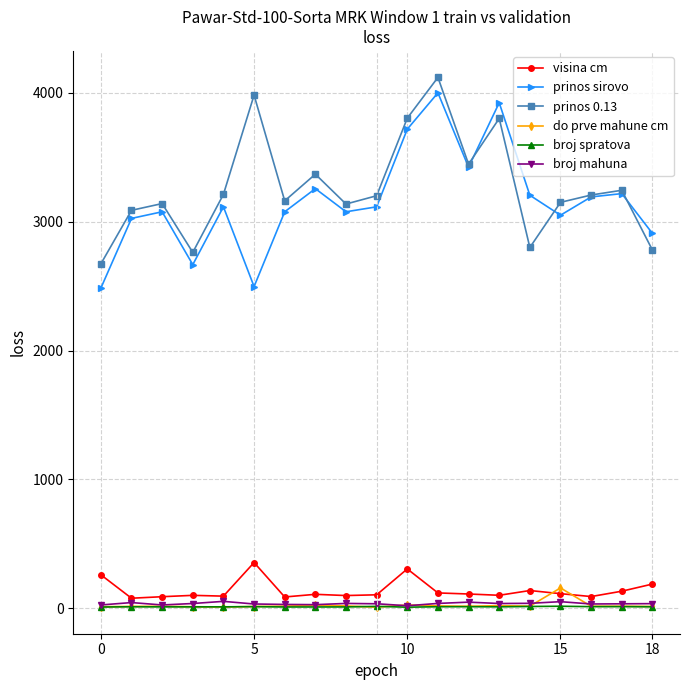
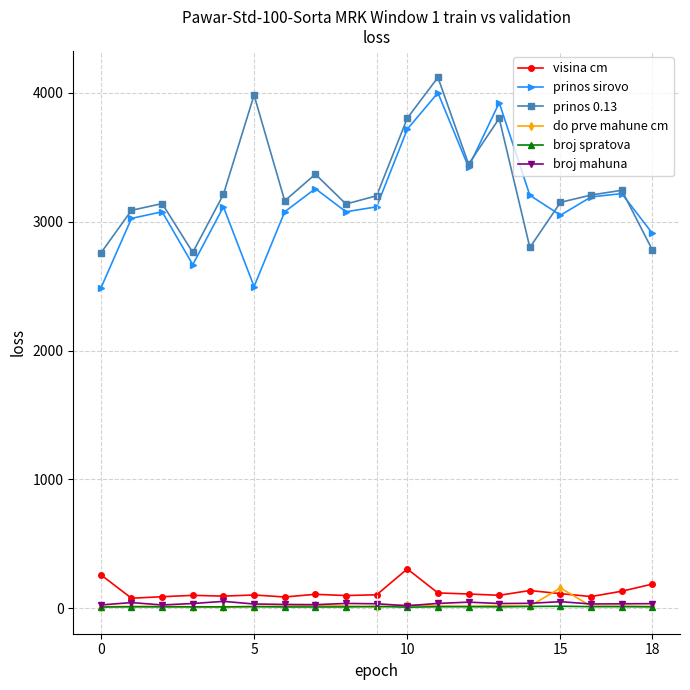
prinos 0.13, 0: 2670 -> 2760
visina cm, 5: 350 -> 100
